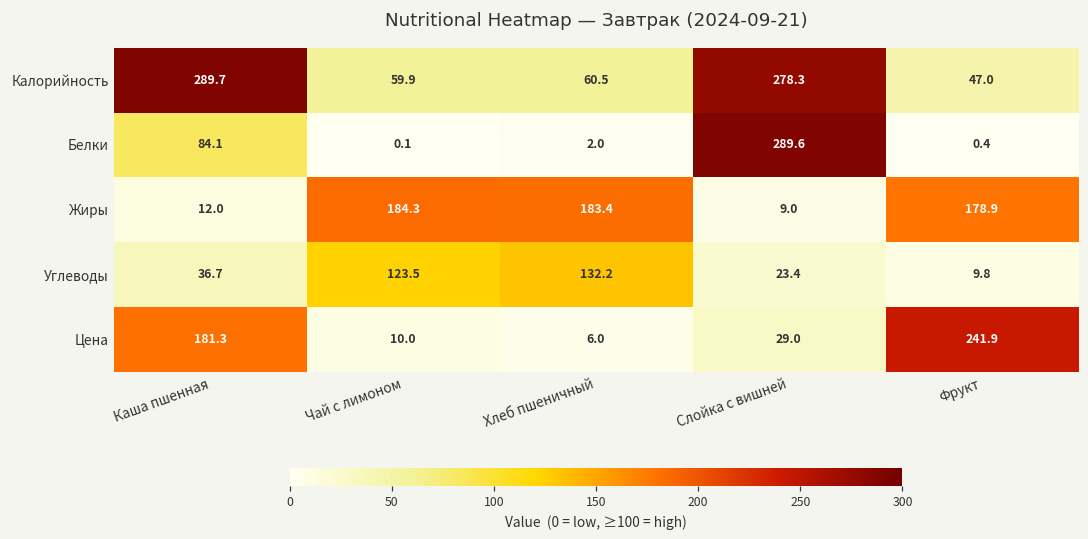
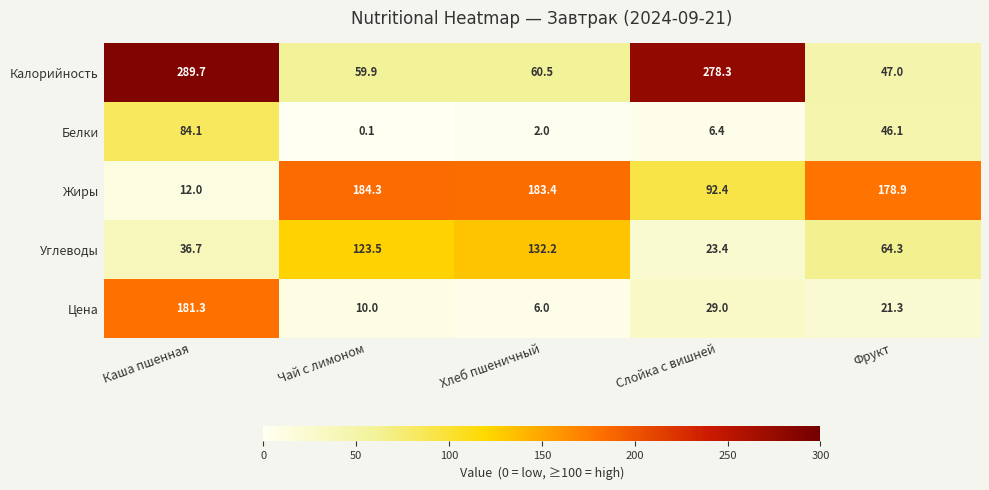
Белки, Слойка с вишней: 289.6 -> 6.4
Белки, Фрукт: 0.4 -> 46.1
Жиры, Слойка с вишней: 9.0 -> 92.4
Углеводы, Фрукт: 9.8 -> 64.3
Цена, Фрукт: 241.9 -> 21.3
